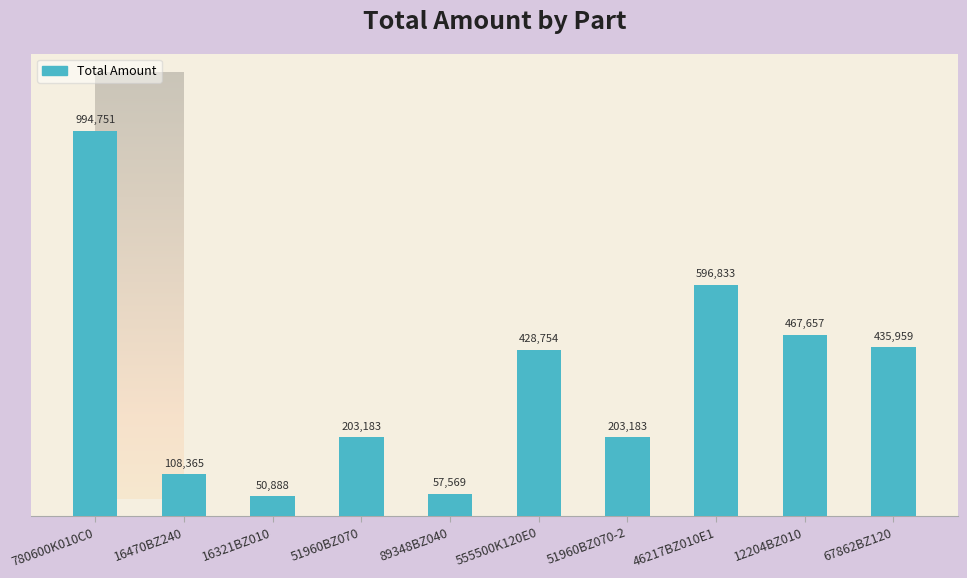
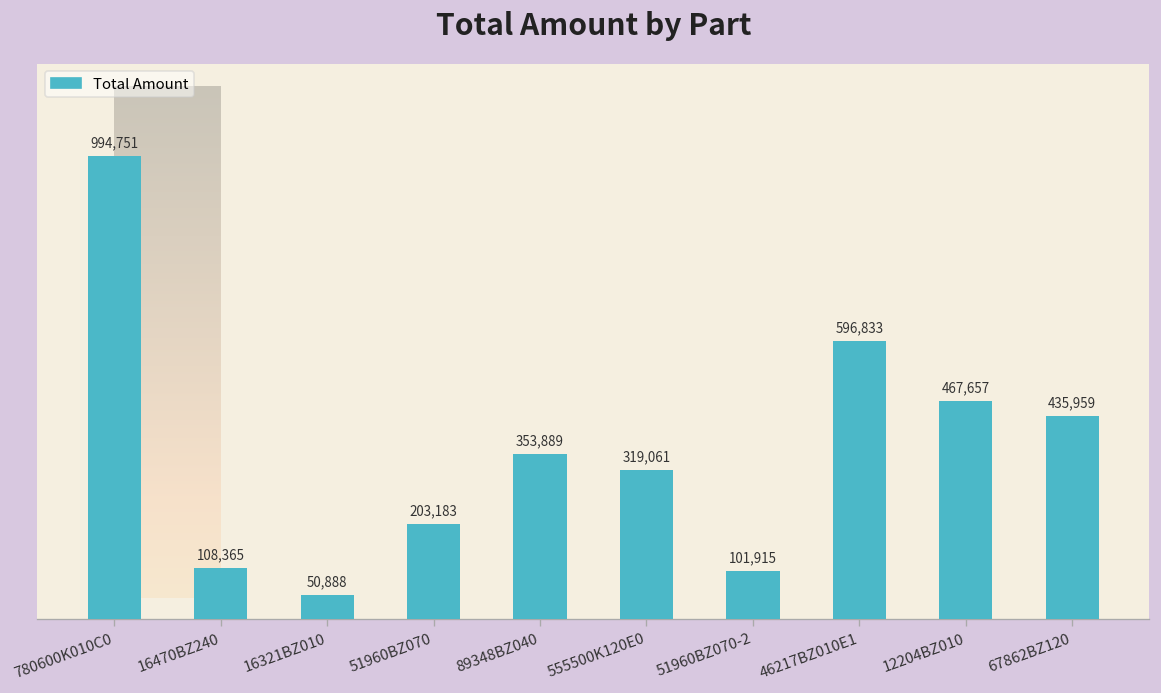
89348BZ040: 57,569 -> 353,889
555500K120E0: 428,754 -> 319,061
51960BZ070-2: 203,183 -> 101,915
